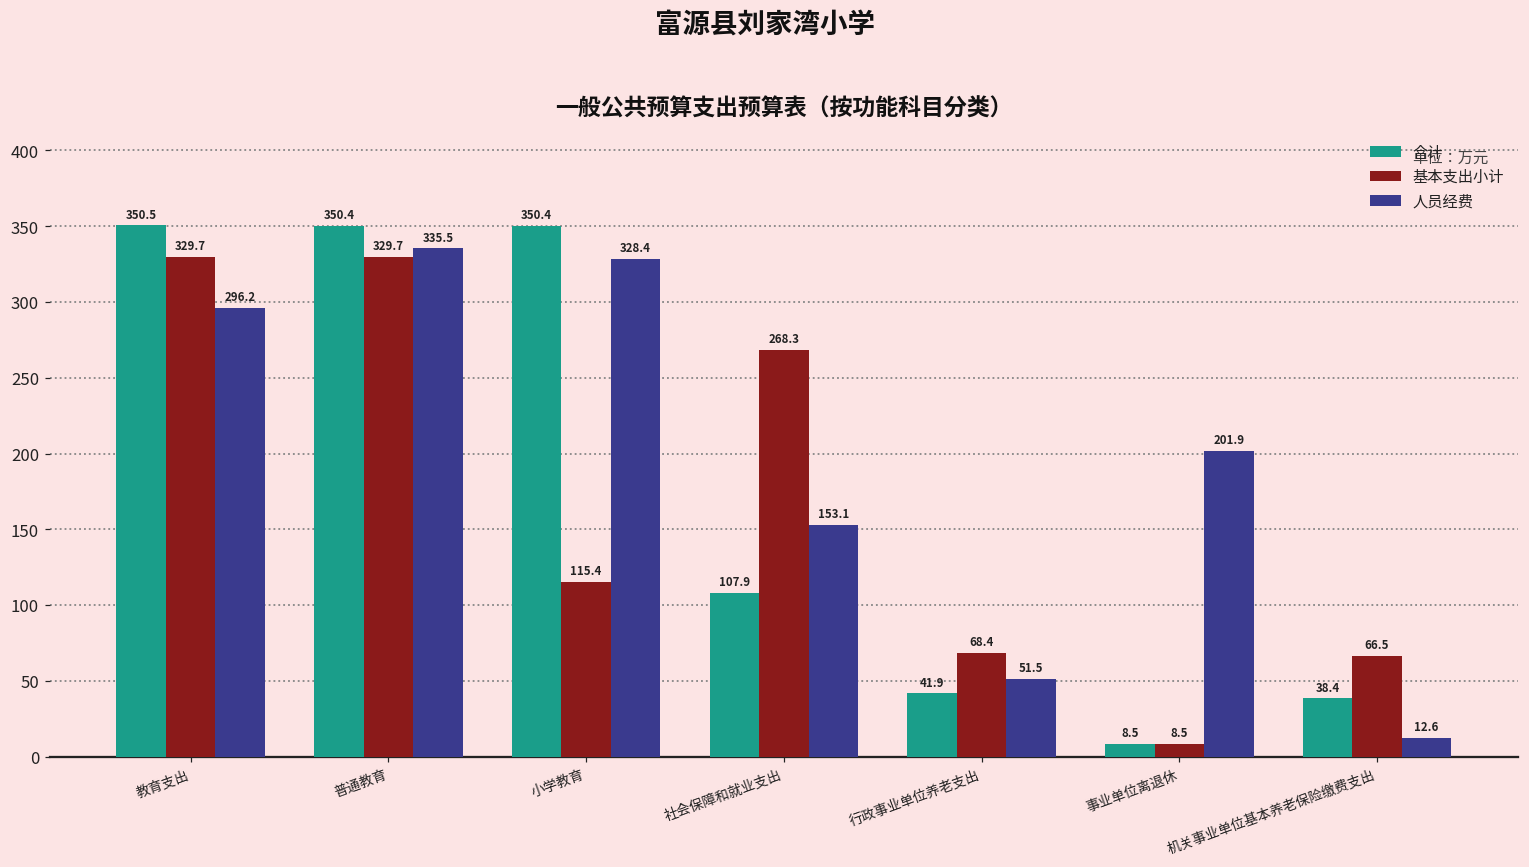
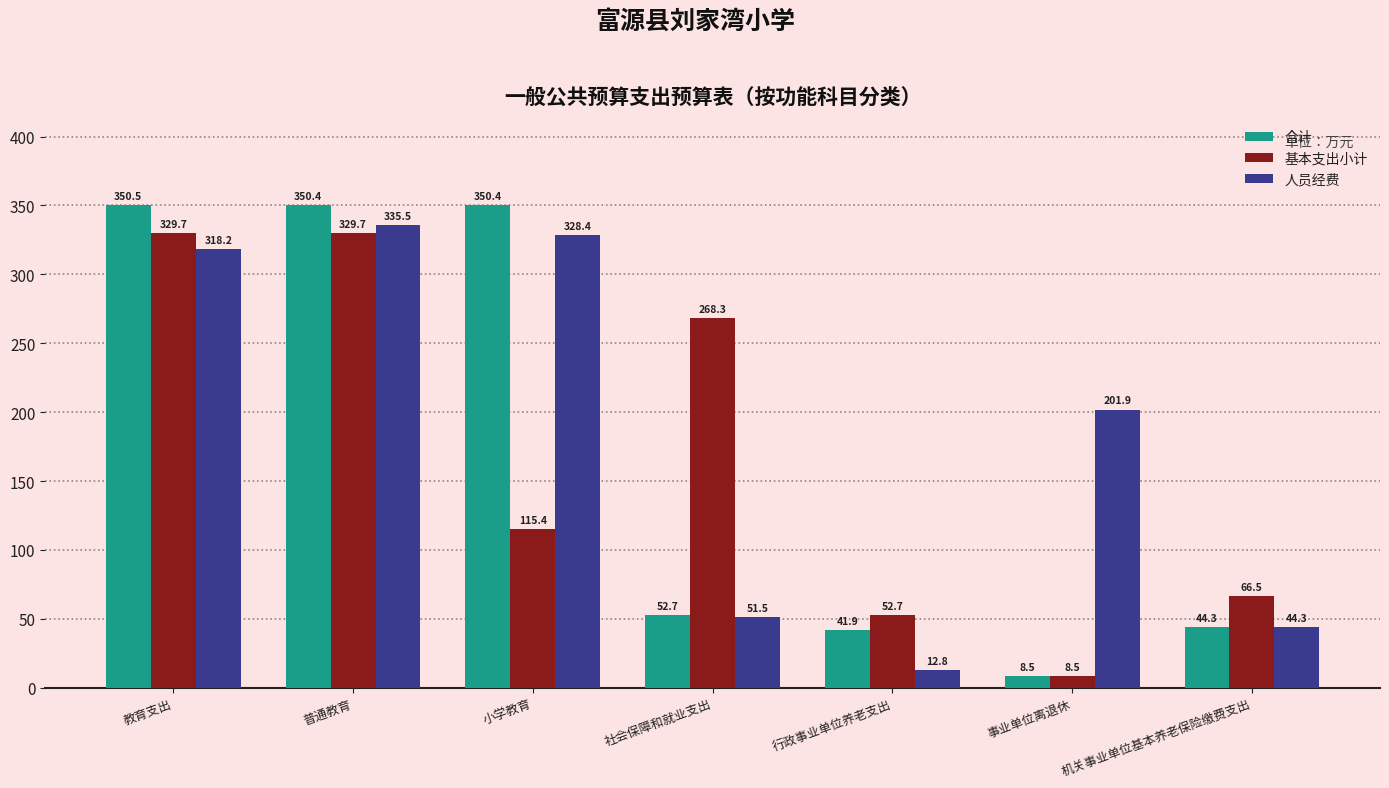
人员经费, 教育支出: 296.2 -> 318.2
合计, 社会保障和就业支出: 107.9 -> 52.7
人员经费, 社会保障和就业支出: 153.1 -> 51.5
基本支出小计, 行政事业单位养老支出: 68.4 -> 52.7
人员经费, 行政事业单位养老支出: 51.5 -> 12.8
合计, 机关事业单位基本养老保险缴费支出: 38.4 -> 44.3
人员经费, 机关事业单位基本养老保险缴费支出: 12.6 -> 44.3
